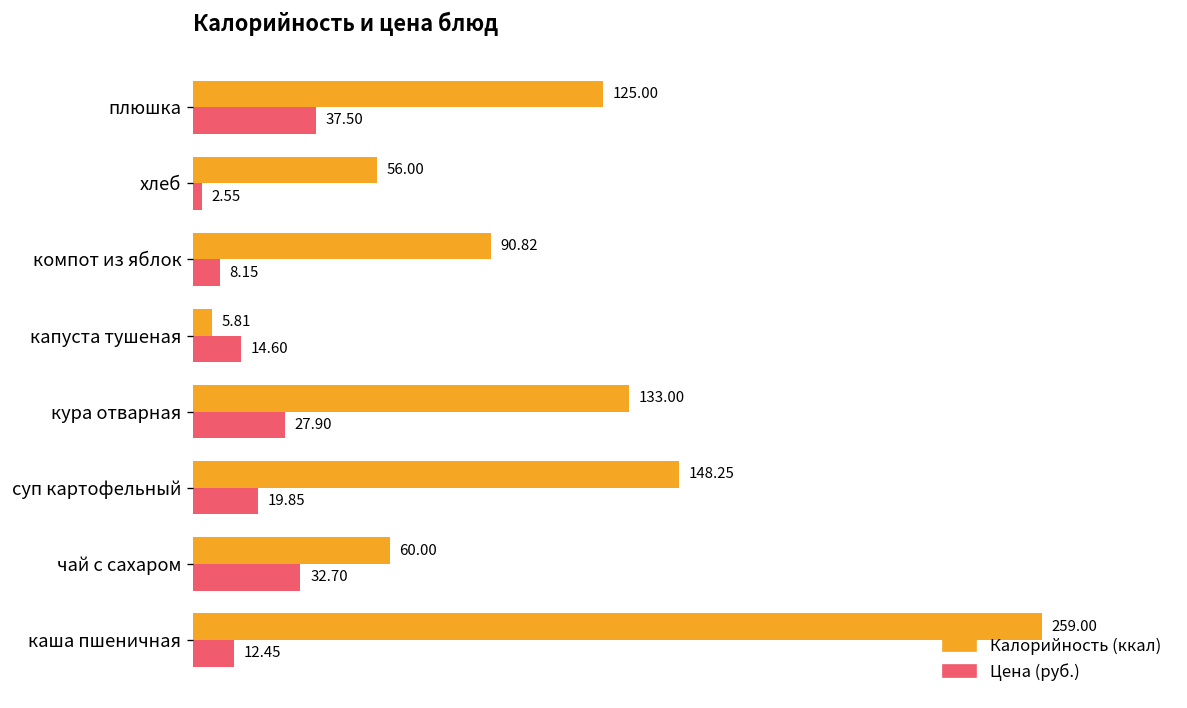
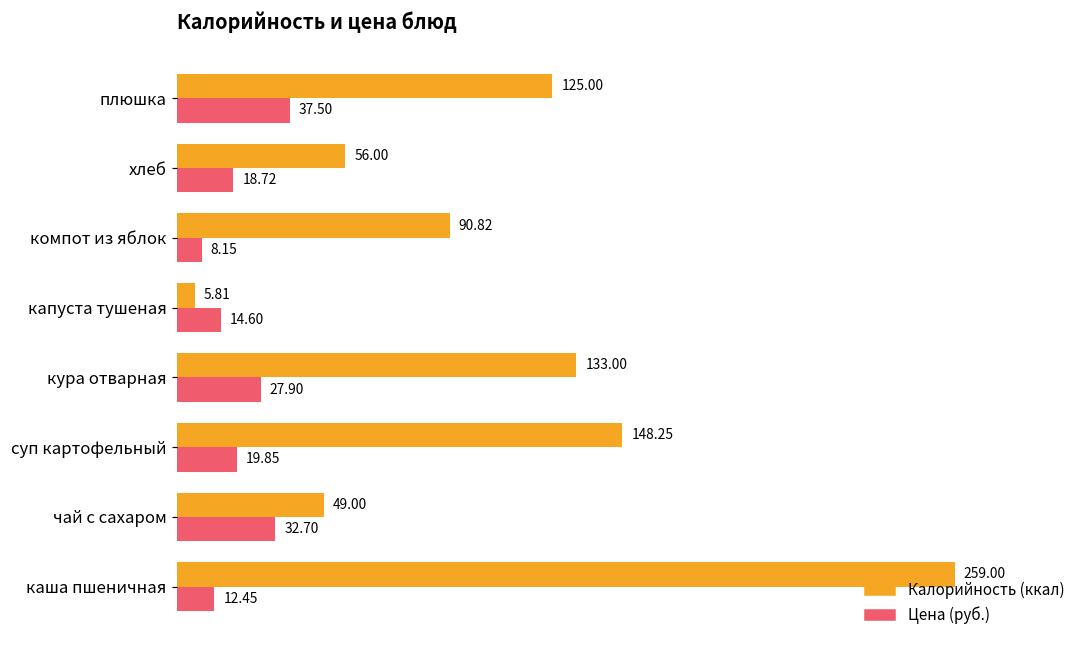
Цена (руб.), хлеб: 2.55 -> 18.72
Калорийность (ккал), чай с сахаром: 60.00 -> 49.00
